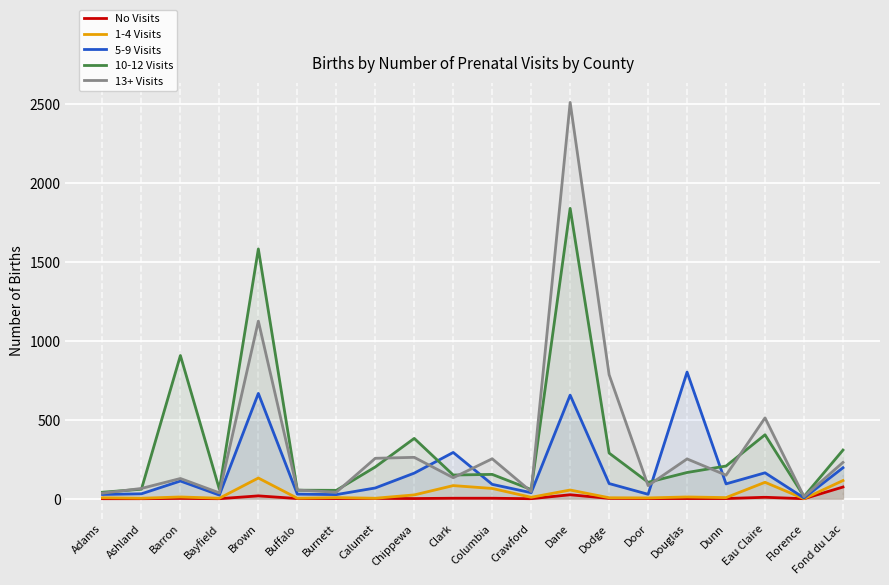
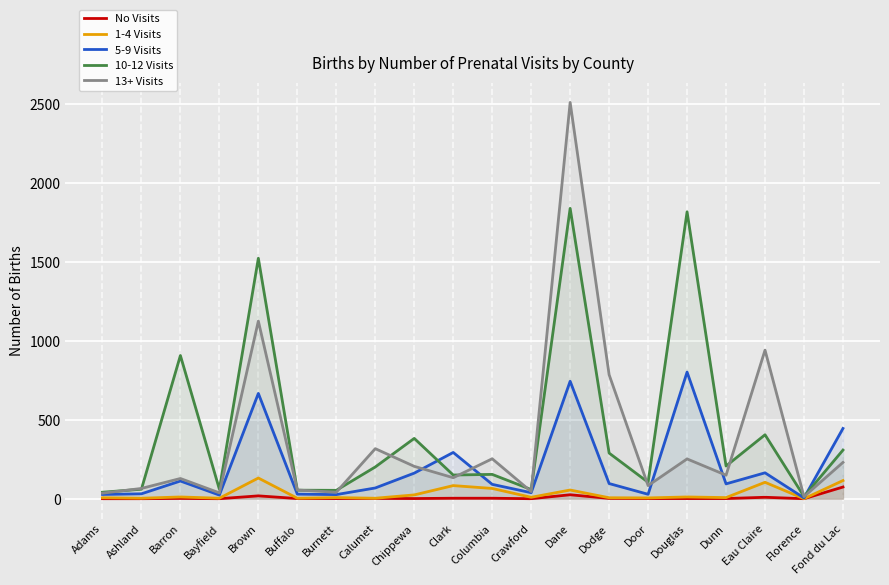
10-12 Visits, Brown: 1580 -> 1520
13+ Visits, Calumet: 260 -> 320
13+ Visits, Chippewa: 260 -> 210
5-9 Visits, Dane: 660 -> 740
10-12 Visits, Douglas: 170 -> 1820
13+ Visits, Eau Claire: 510 -> 940
5-9 Visits, Fond du Lac: 200 -> 450
